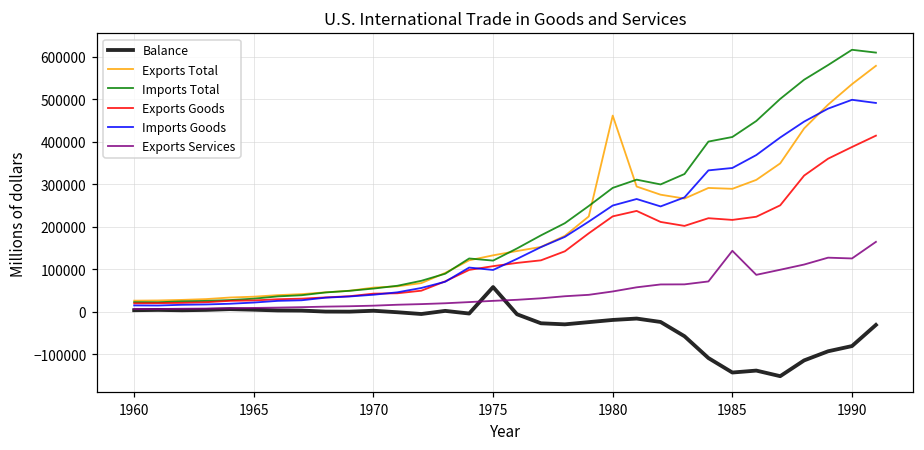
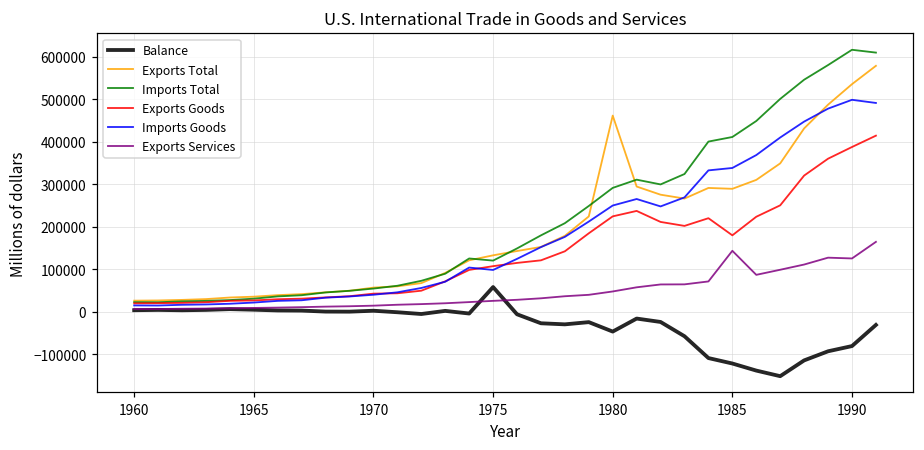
Balance, 1980: -20000 -> -50000
Balance, 1985: -140000 -> -120000
Exports Goods, 1985: 220000 -> 180000
